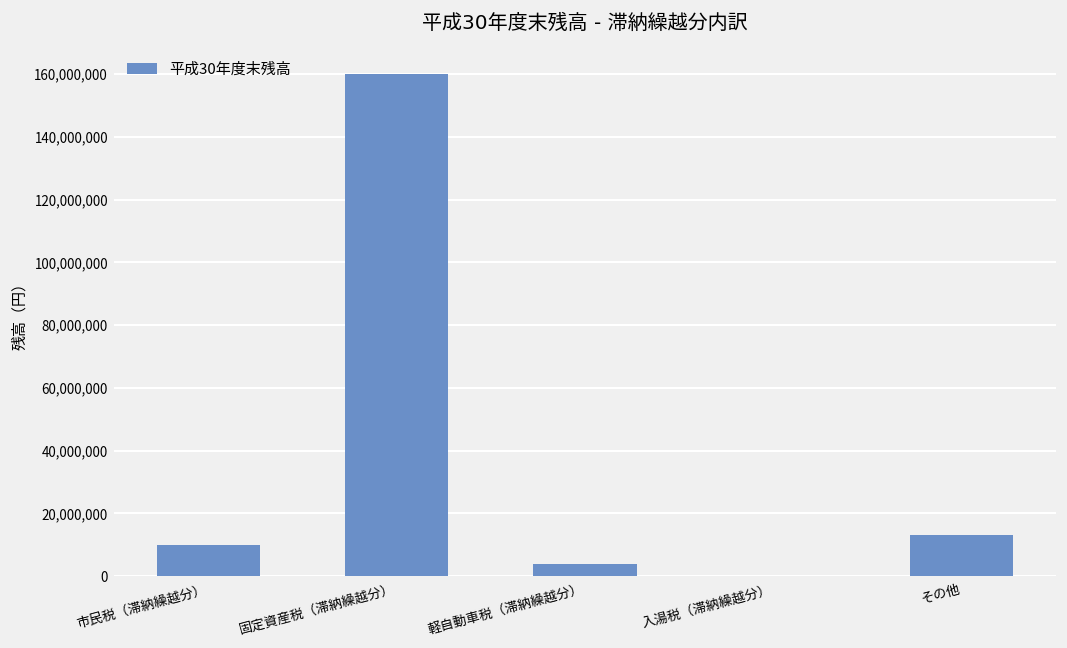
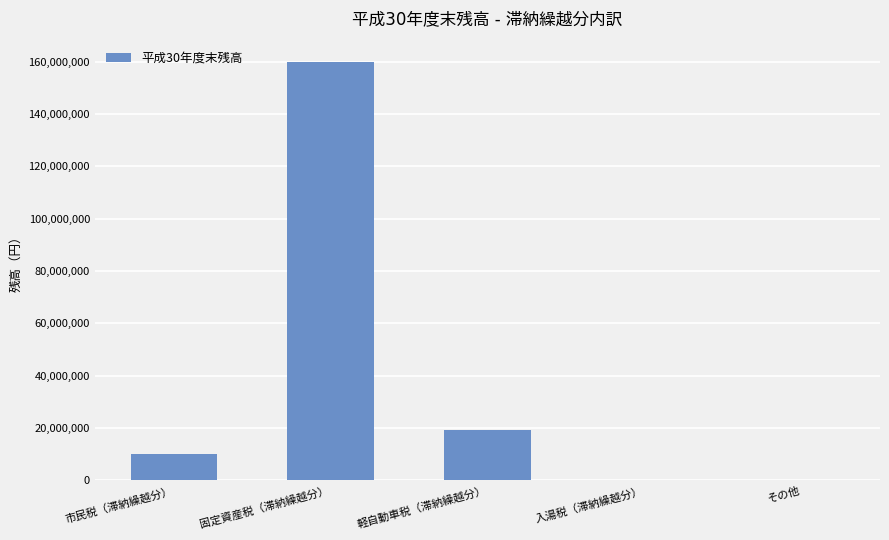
軽自動車税（滞納繰越分）: 4,000,000 -> 19,000,000
その他: 13,000,000 -> 0
